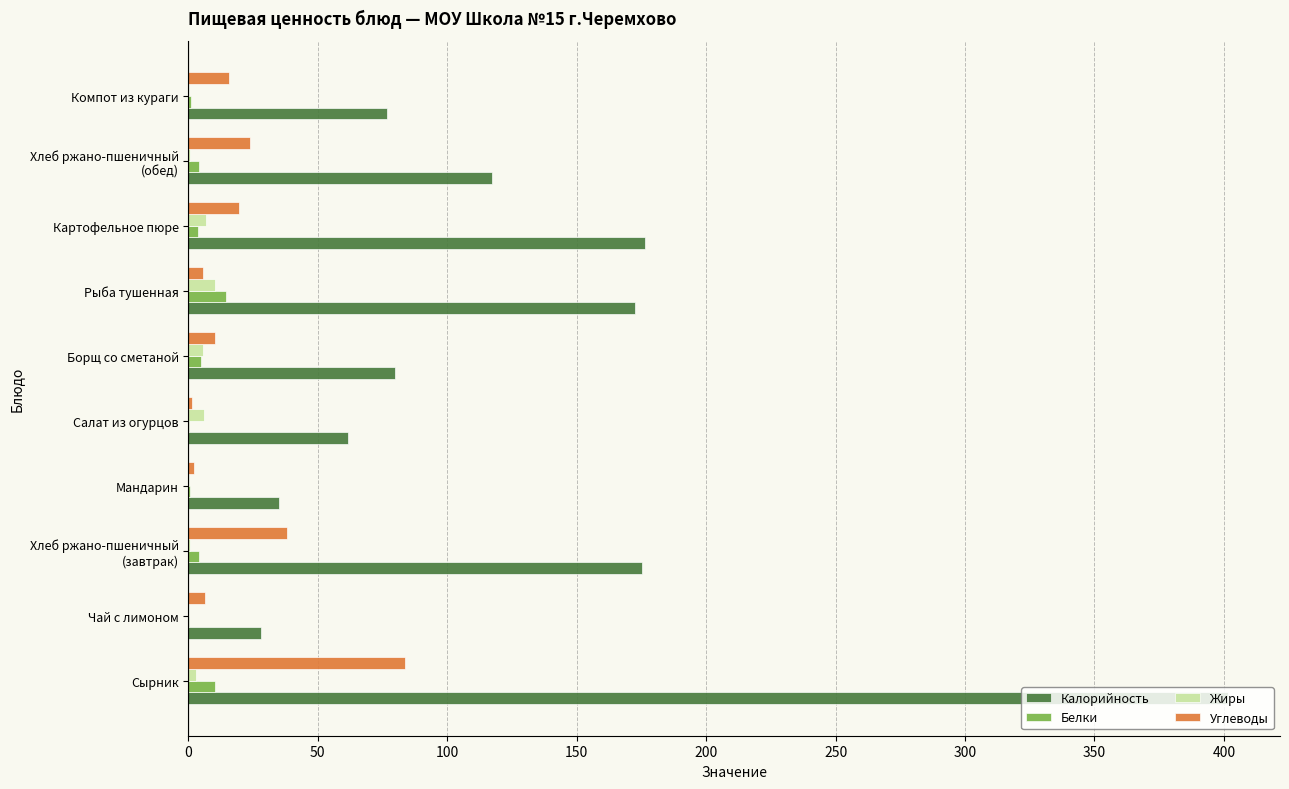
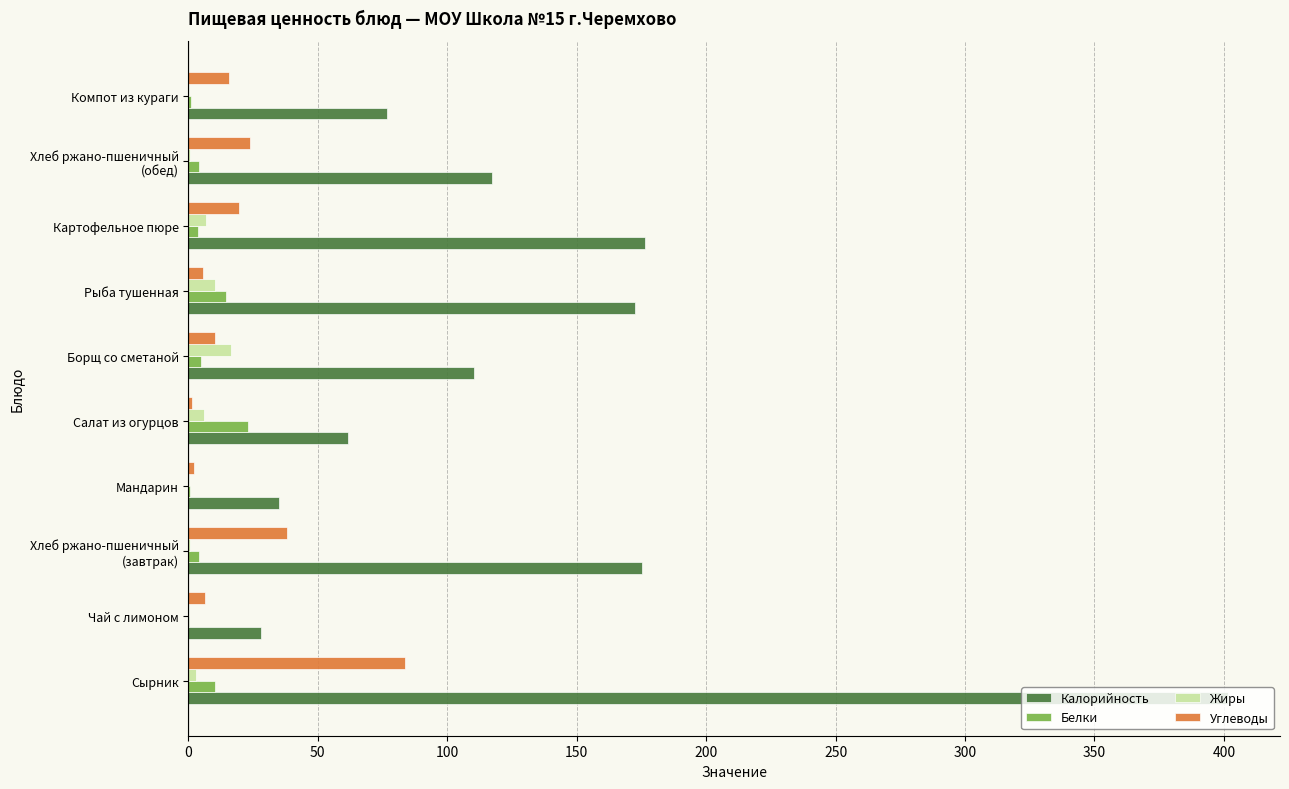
Жиры, Борщ со сметаной: 6 -> 17
Калорийность, Борщ со сметаной: 80 -> 110
Белки, Салат из огурцов: 0 -> 23
